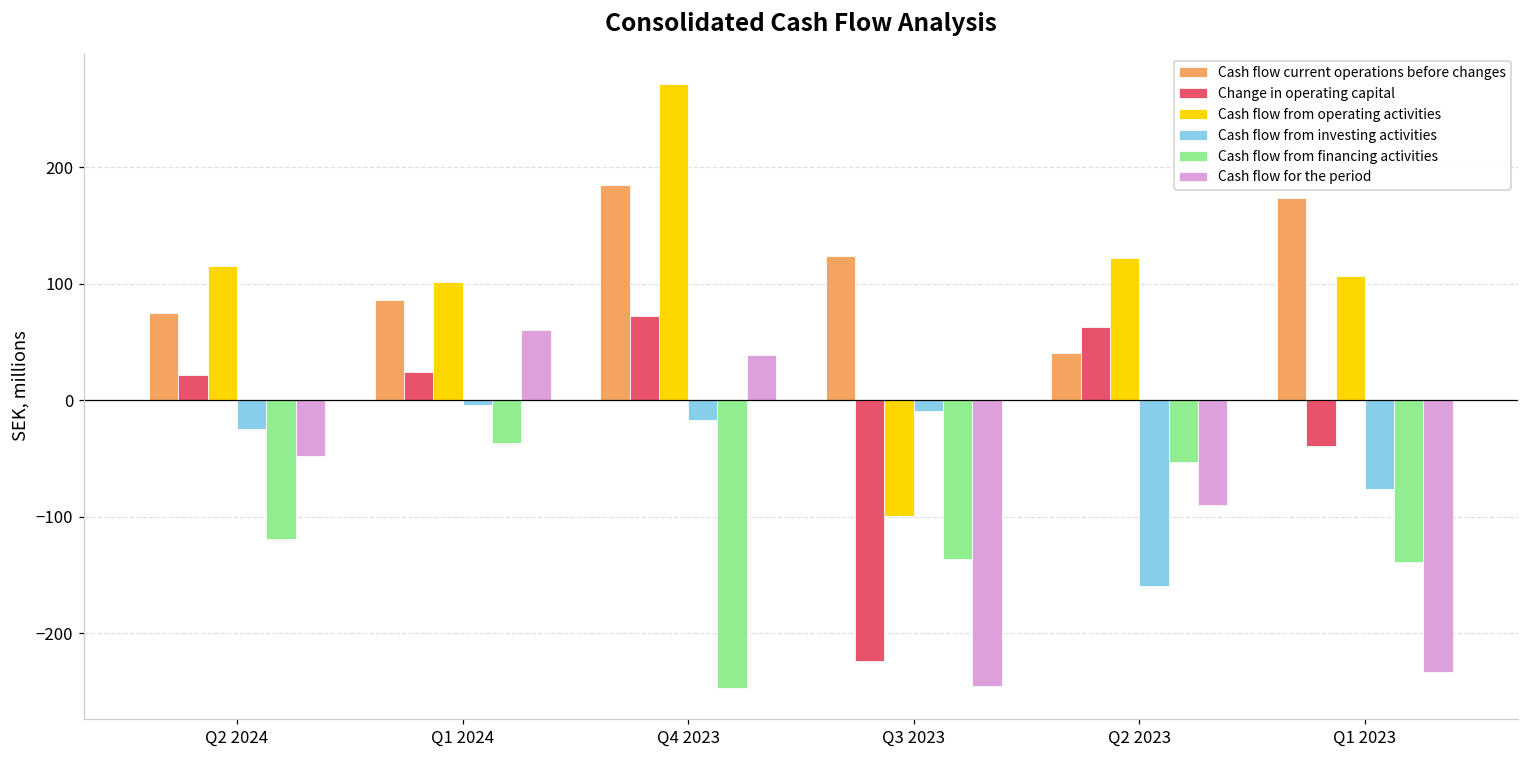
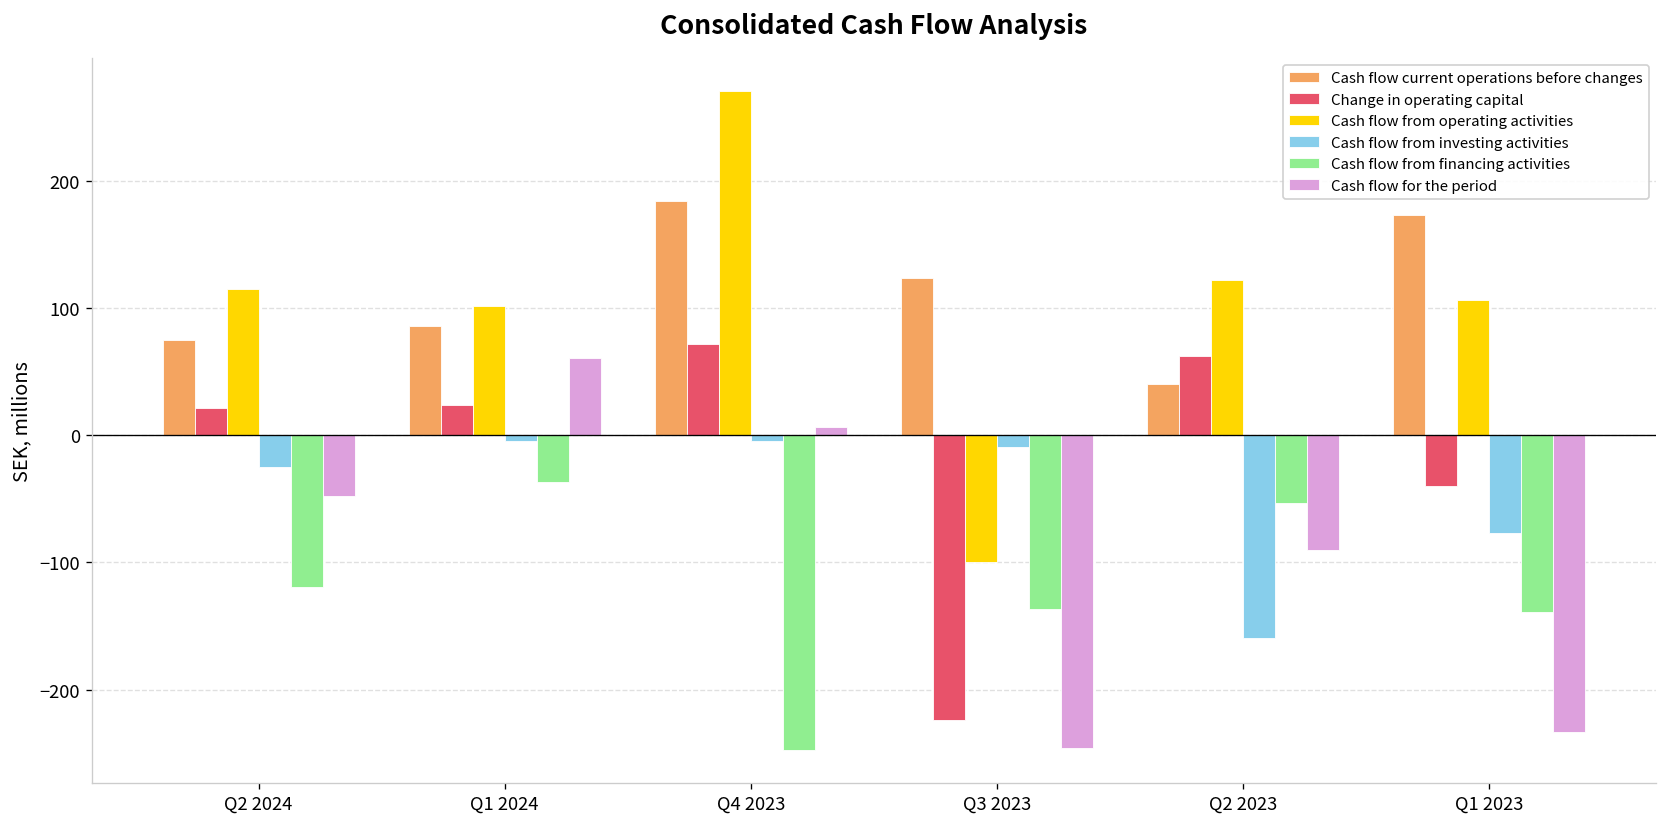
Cash flow from investing activities, Q4 2023: -17 -> -5
Cash flow for the period, Q4 2023: 38 -> 7
